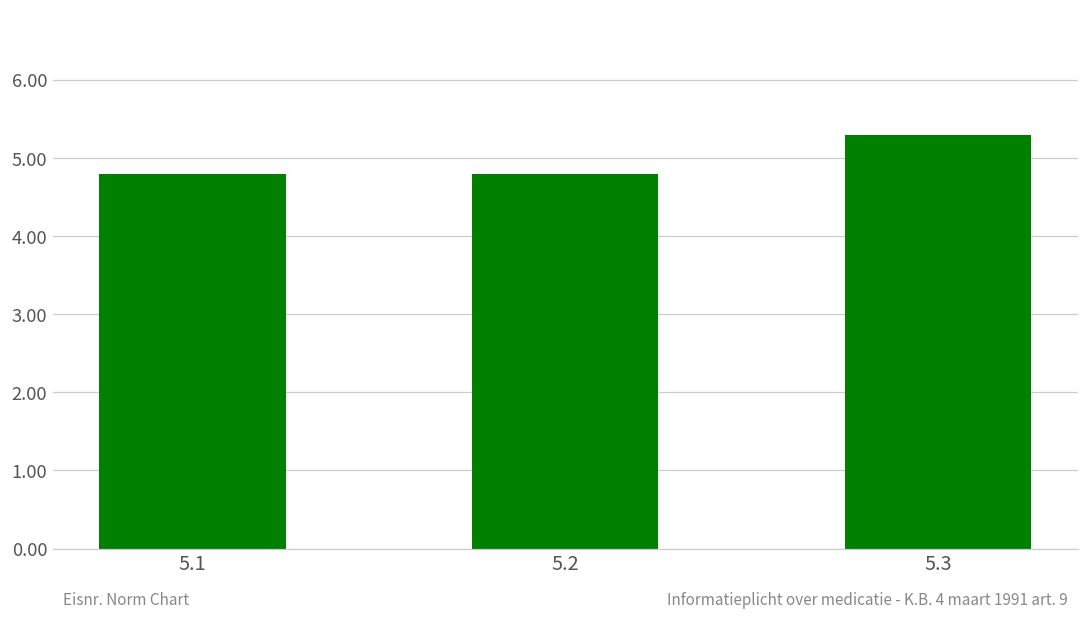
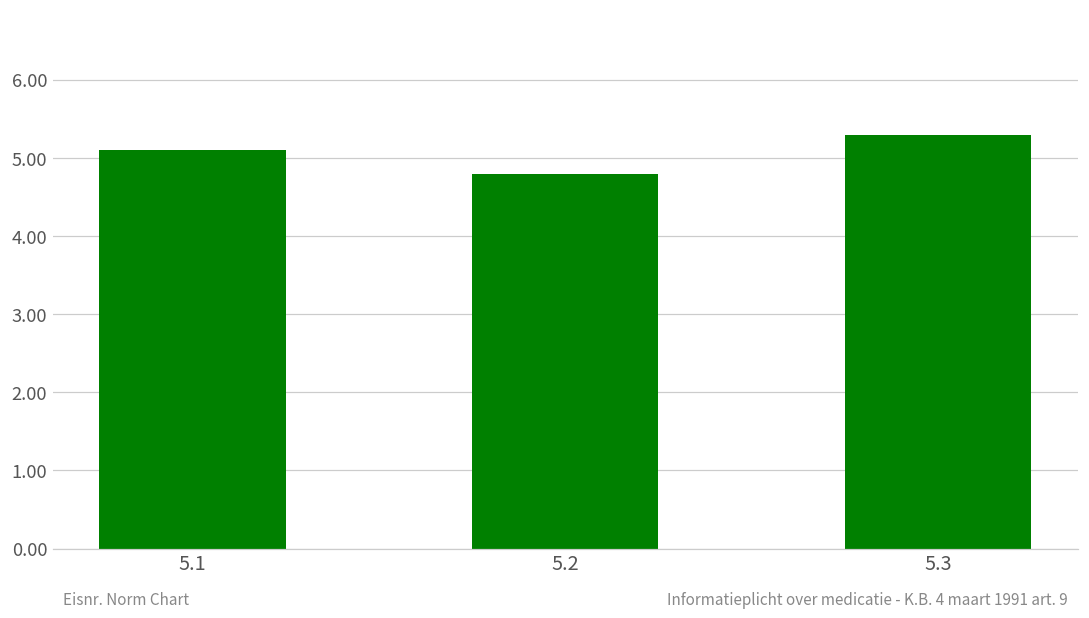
5.1: 4.8 -> 5.1
